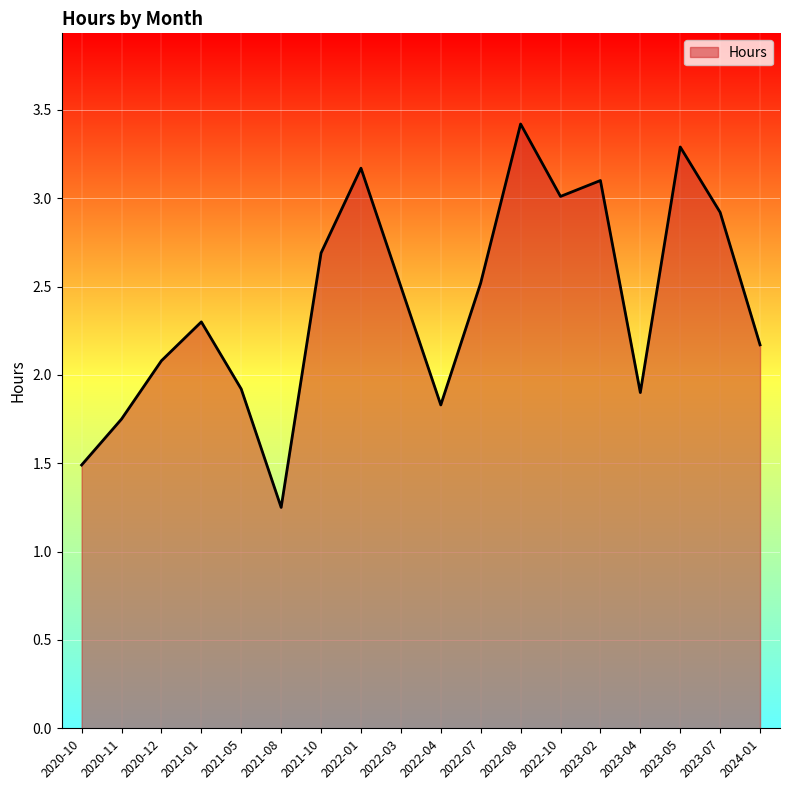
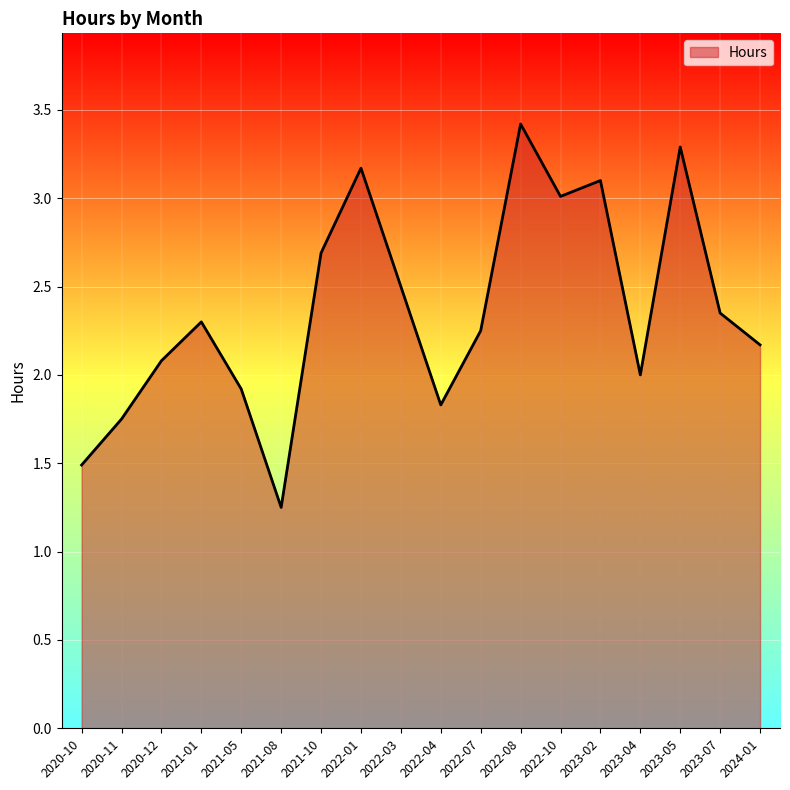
2022-07: 2.52 -> 2.25
2023-04: 1.9 -> 2.0
2023-07: 2.92 -> 2.35
